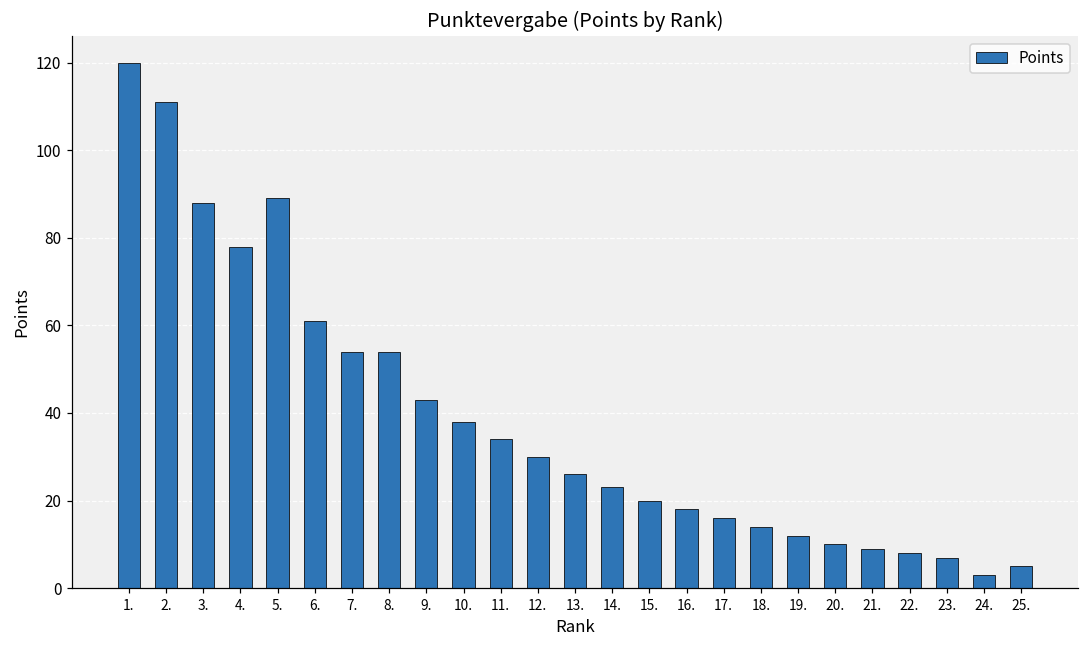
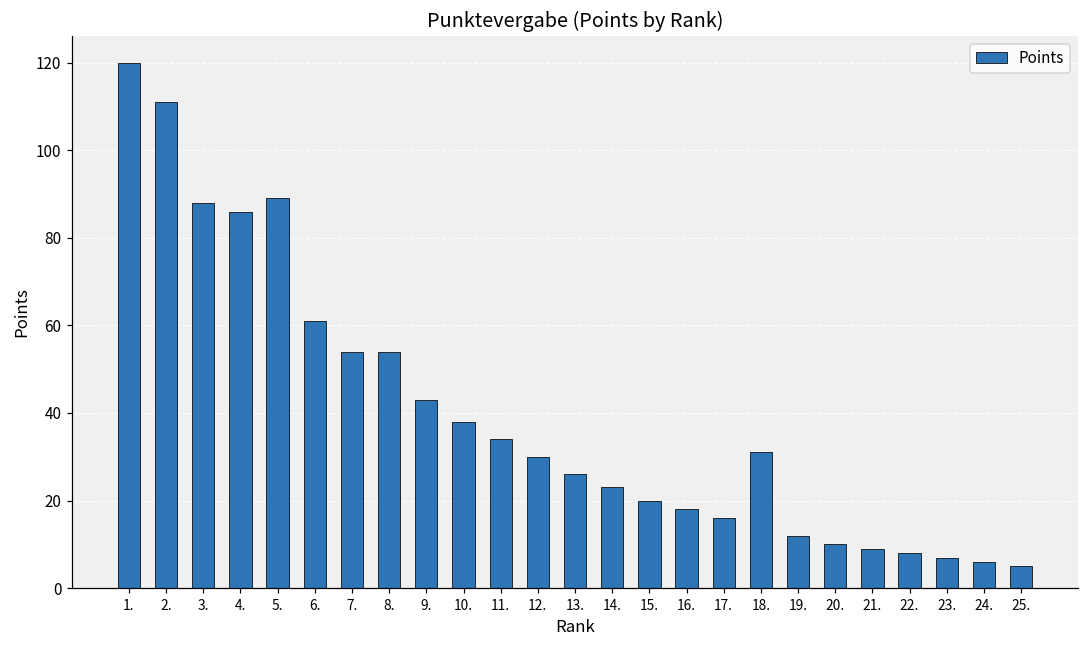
4.: 78 -> 86
18.: 14 -> 31
24.: 3 -> 6
